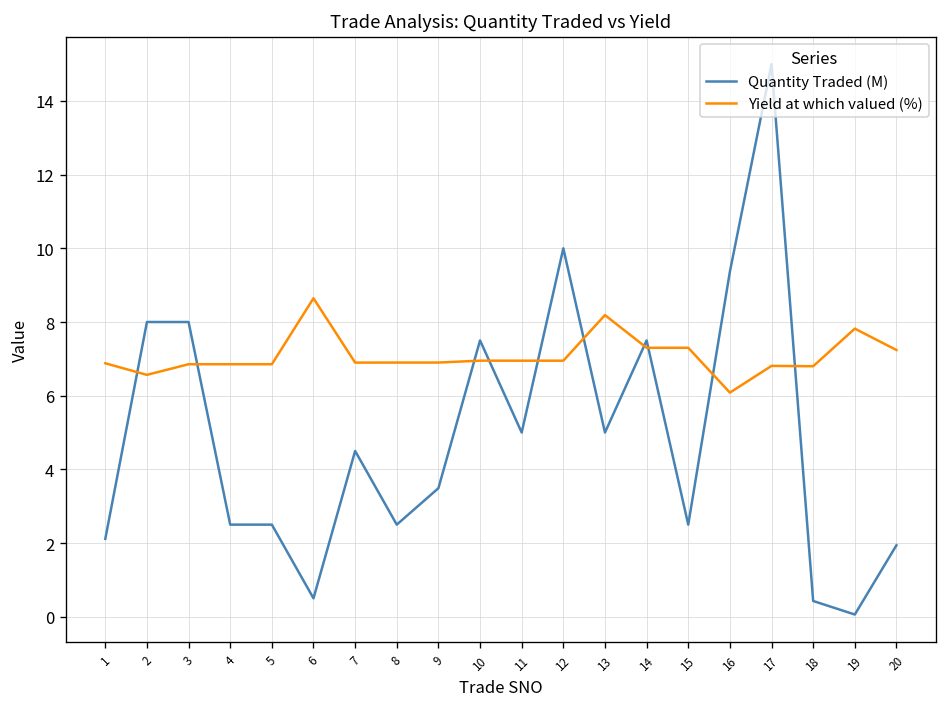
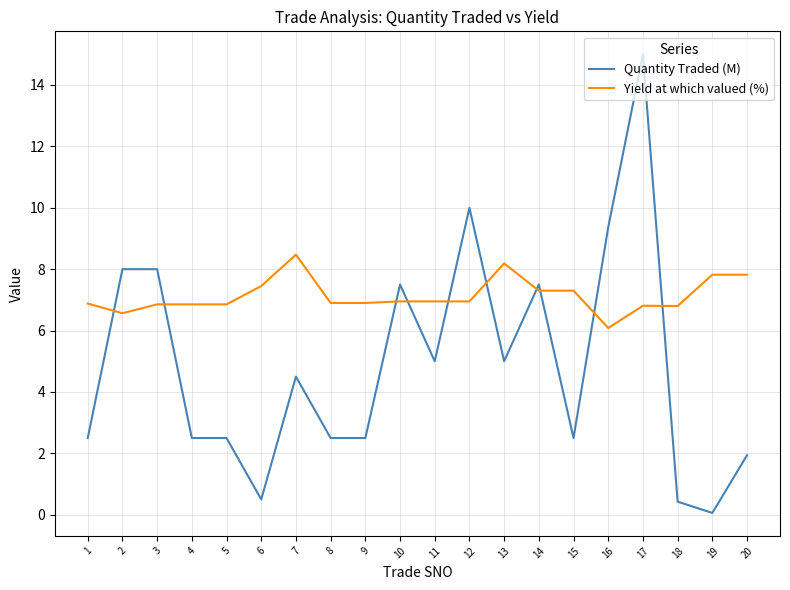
Quantity Traded (M), 1: 2.1 -> 2.5
Yield at which valued (%), 6: 8.6 -> 7.4
Yield at which valued (%), 7: 6.9 -> 8.5
Quantity Traded (M), 9: 3.5 -> 2.5
Yield at which valued (%), 20: 7.2 -> 7.8
